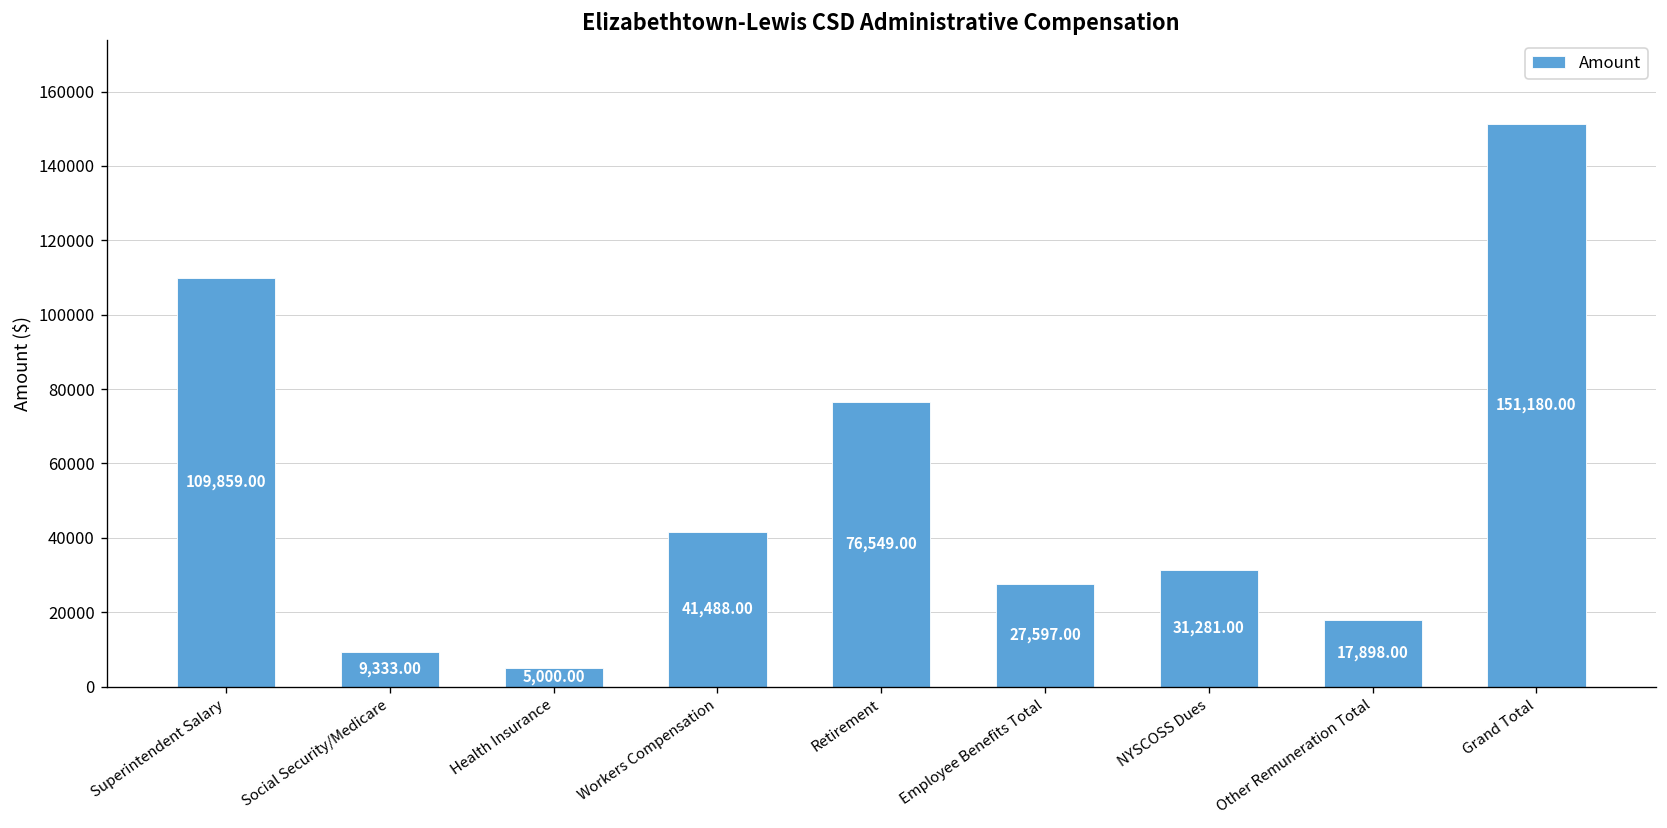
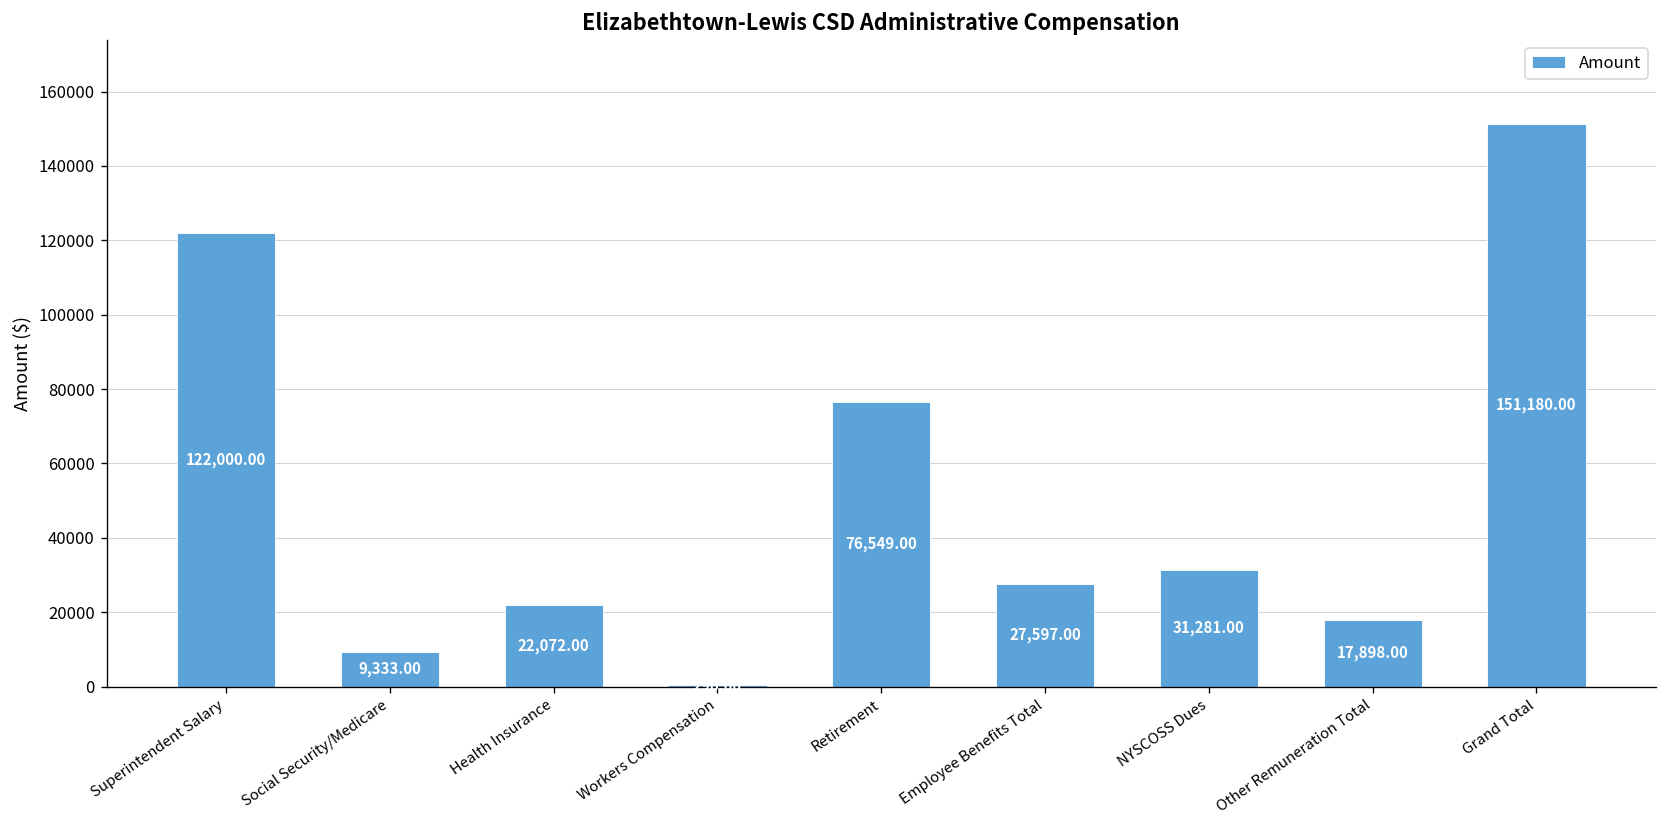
Superintendent Salary: 109,859.00 -> 122,000.00
Health Insurance: 5,000.00 -> 22,072.00
Workers Compensation: 41000 -> 0
